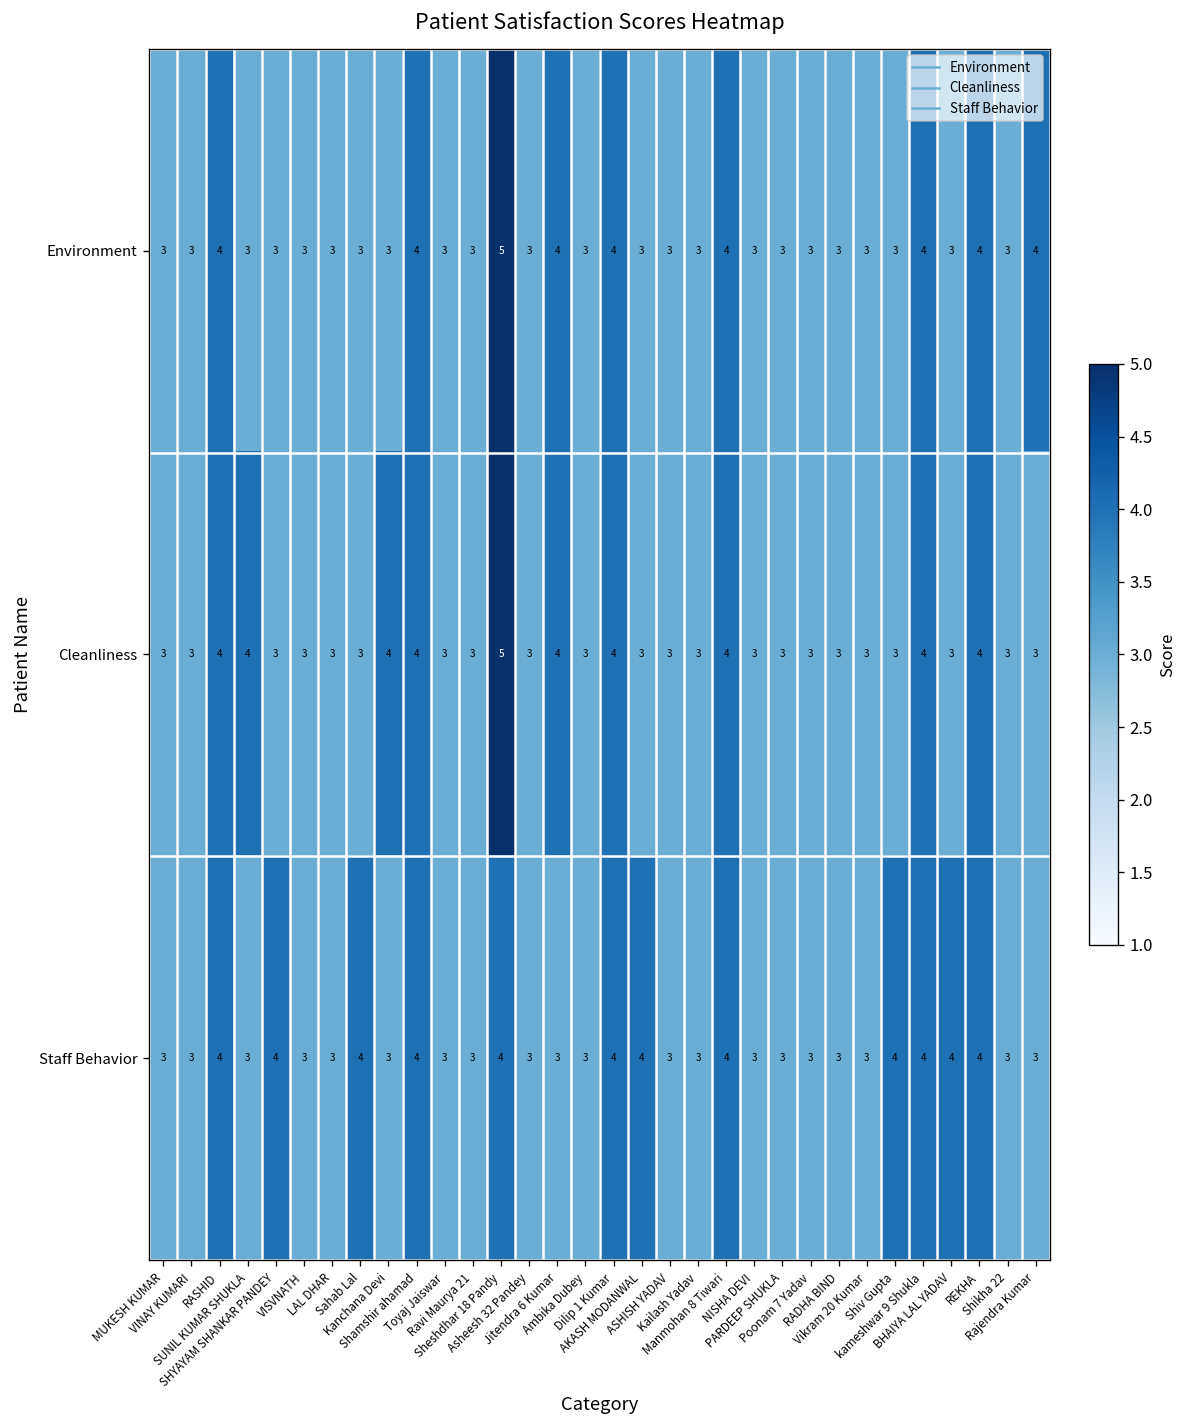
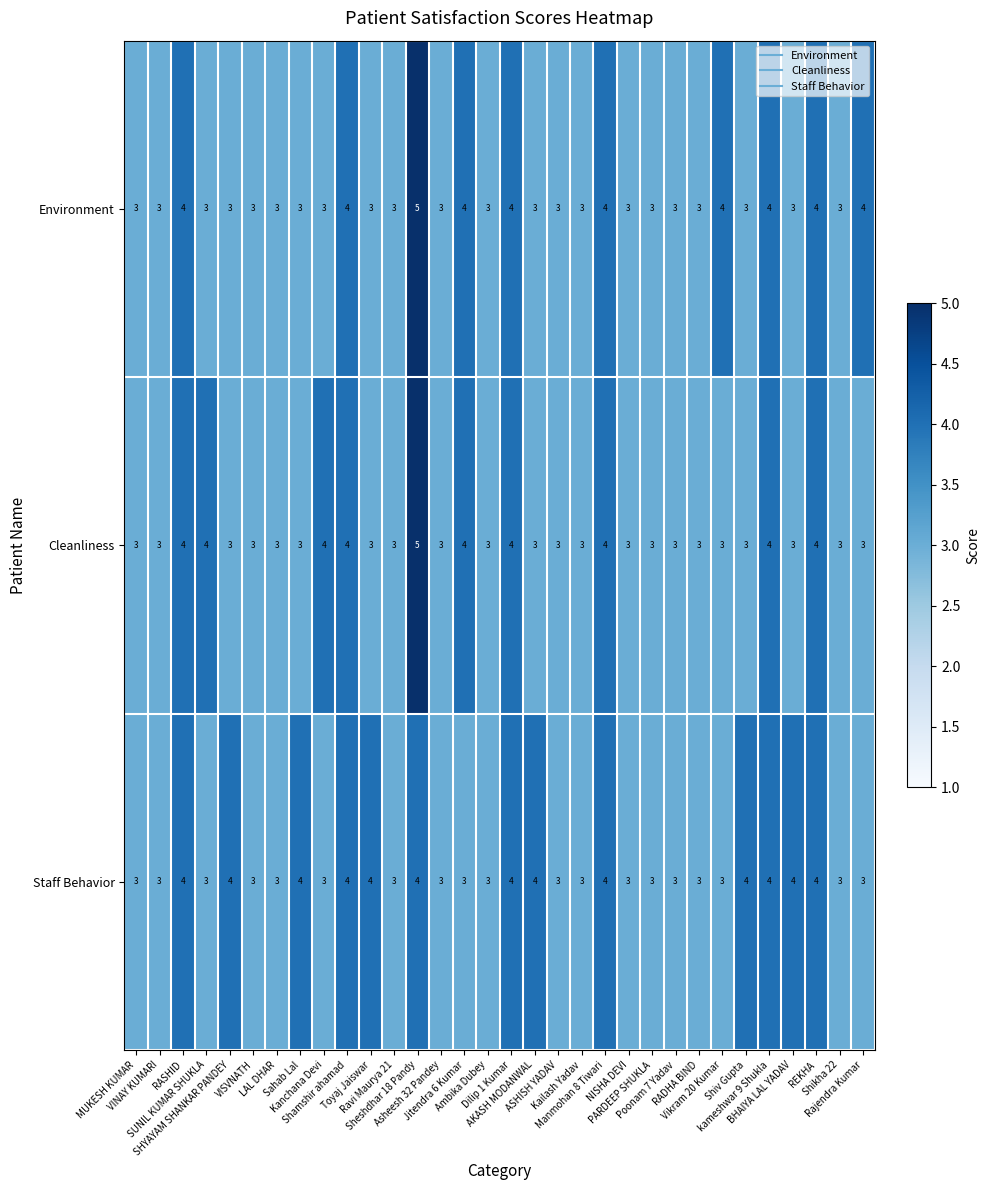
Environment, Vikram 20 Kumar: 3 -> 4
Staff Behavior, Toyaj Jaiswar: 3 -> 4
